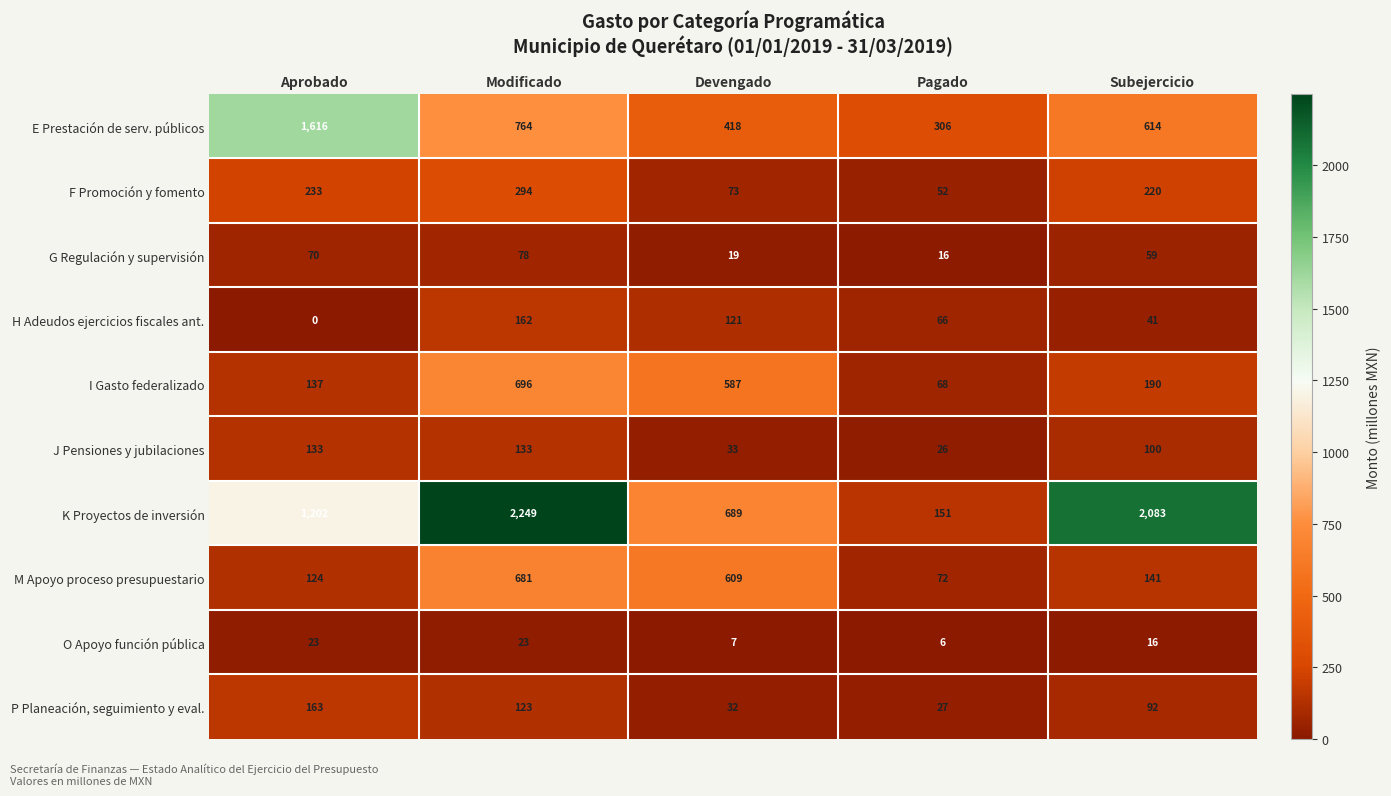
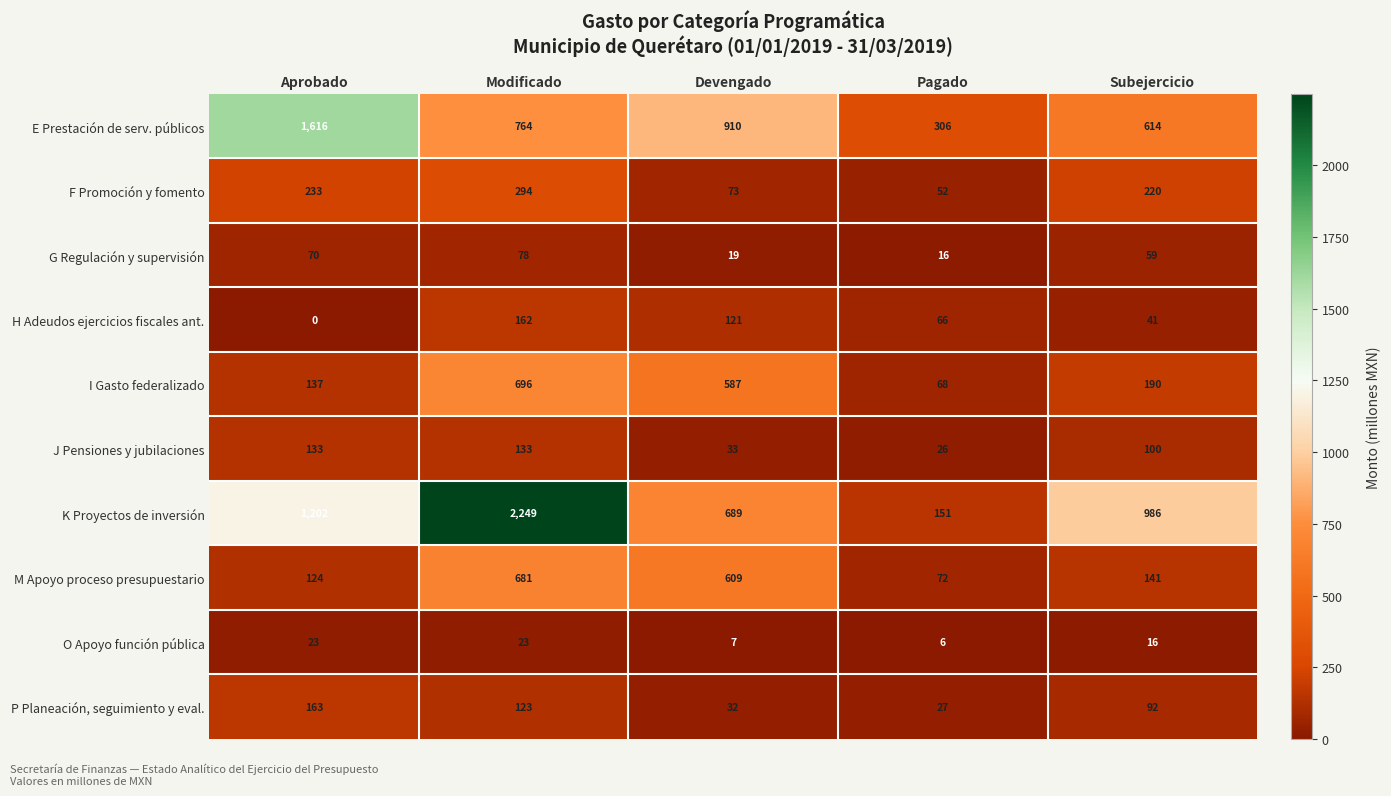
E Prestación de serv. públicos, Devengado: 418 -> 910
K Proyectos de inversión, Subejercicio: 2,083 -> 986
